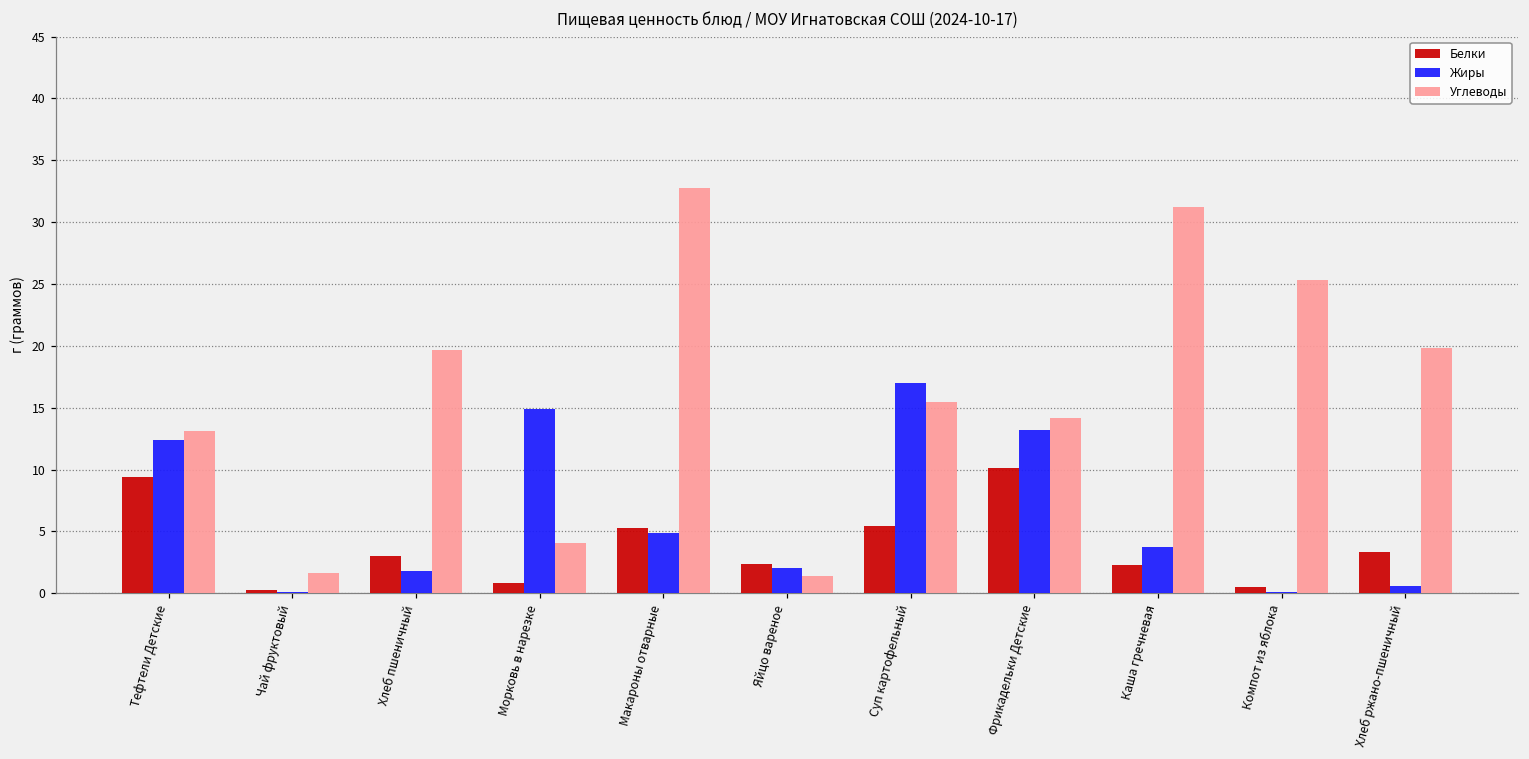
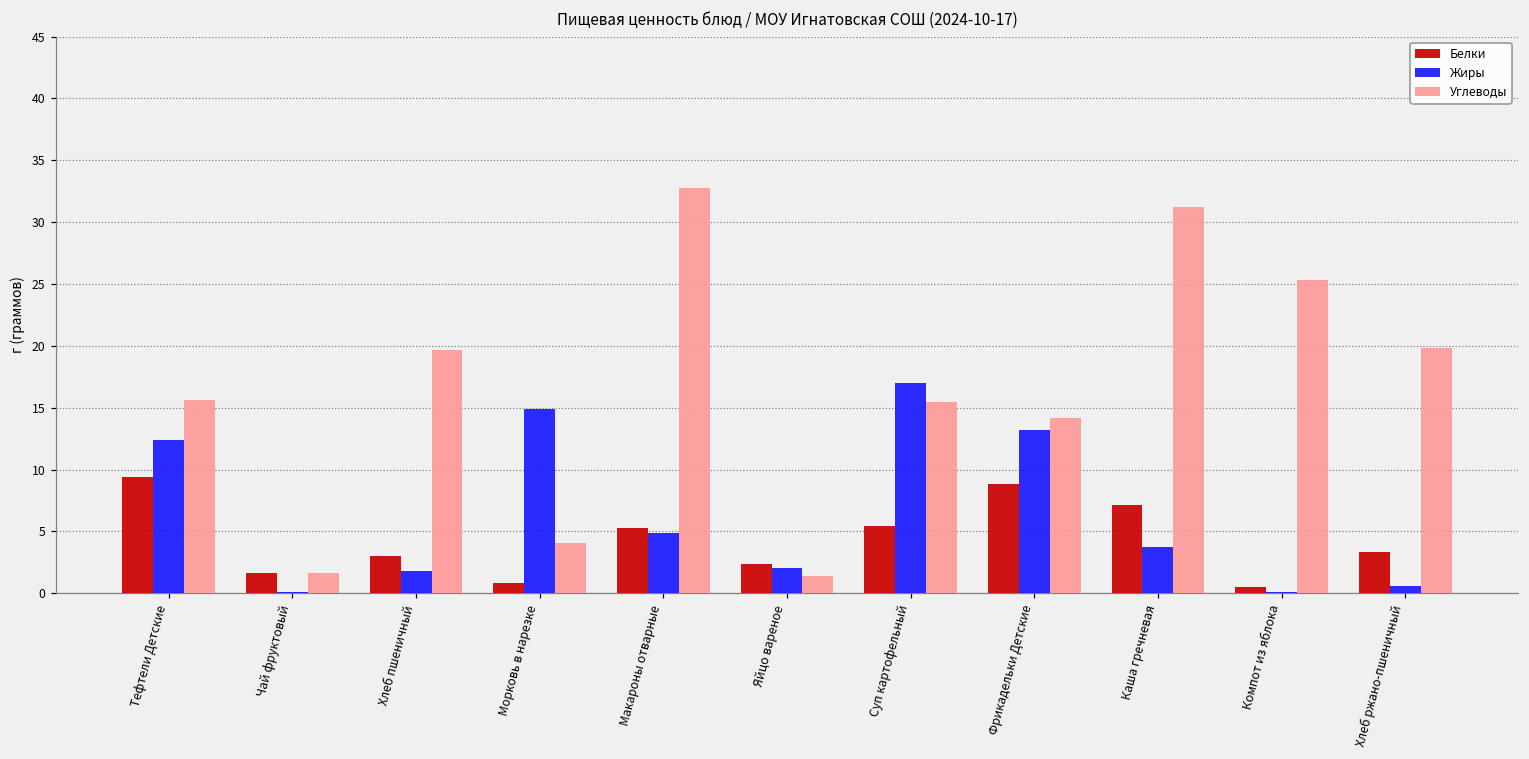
Углеводы, Тефтели Детские: 13.1 -> 15.6
Белки, Чай фруктовый: 0.3 -> 1.6
Белки, Фрикадельки Детские: 10.1 -> 8.8
Белки, Каша гречневая: 2.3 -> 7.1
